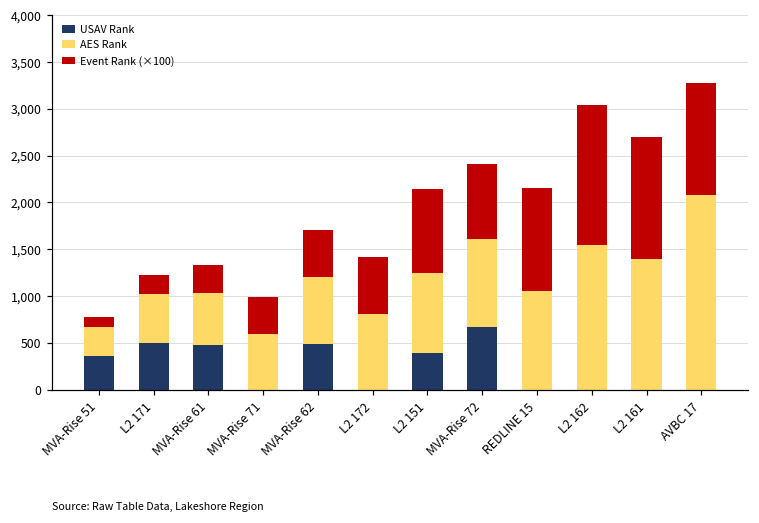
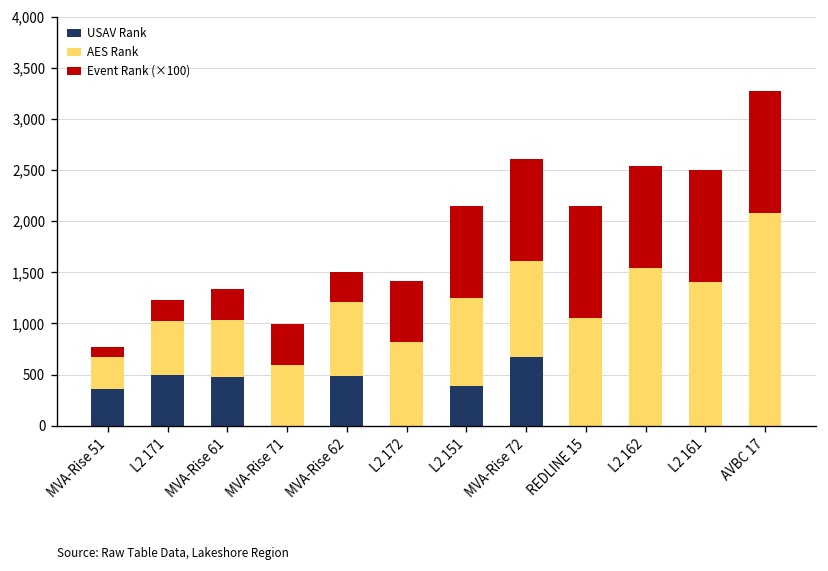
Event Rank (×100), MVA-Rise 62: 500 -> 300
Event Rank (×100), MVA-Rise 72: 800 -> 1,000
Event Rank (×100), L2 162: 1,500 -> 1,000
Event Rank (×100), L2 161: 1,300 -> 1,100
